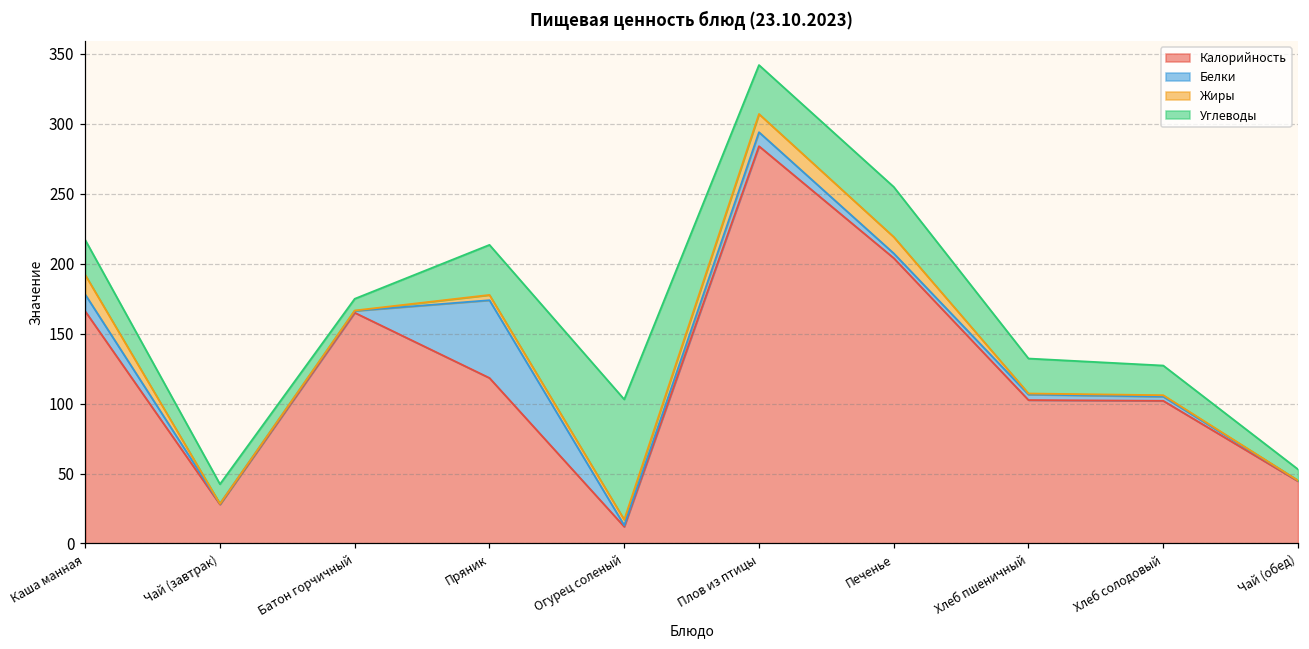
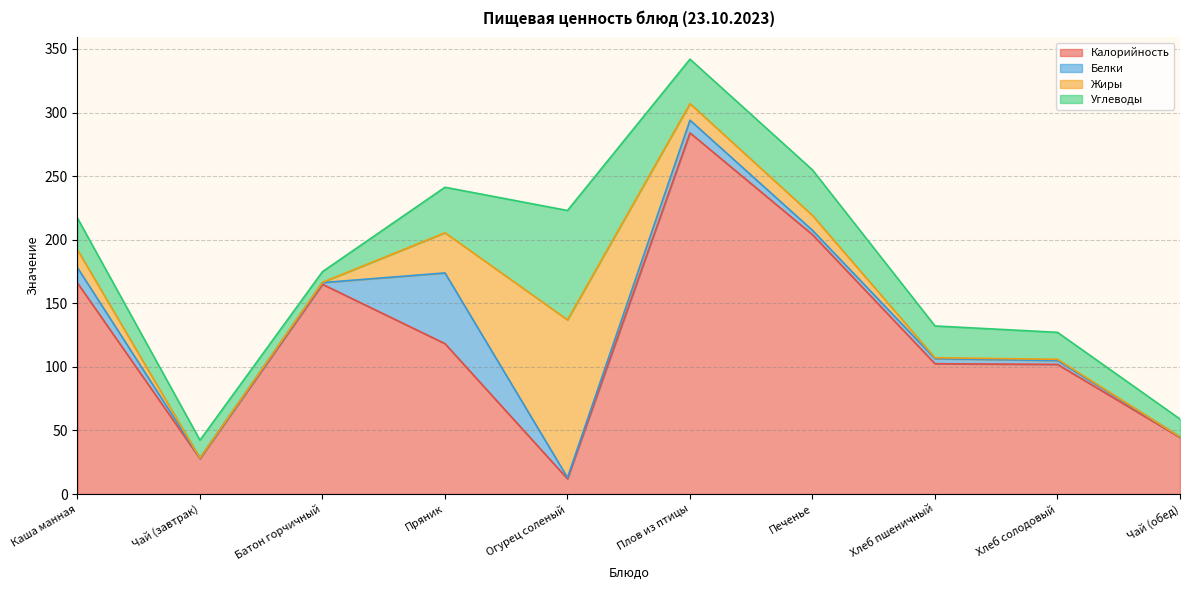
Жиры, Пряник: 4 -> 32
Жиры, Огурец соленый: 4 -> 124
Углеводы, Чай (обед): 8 -> 14
